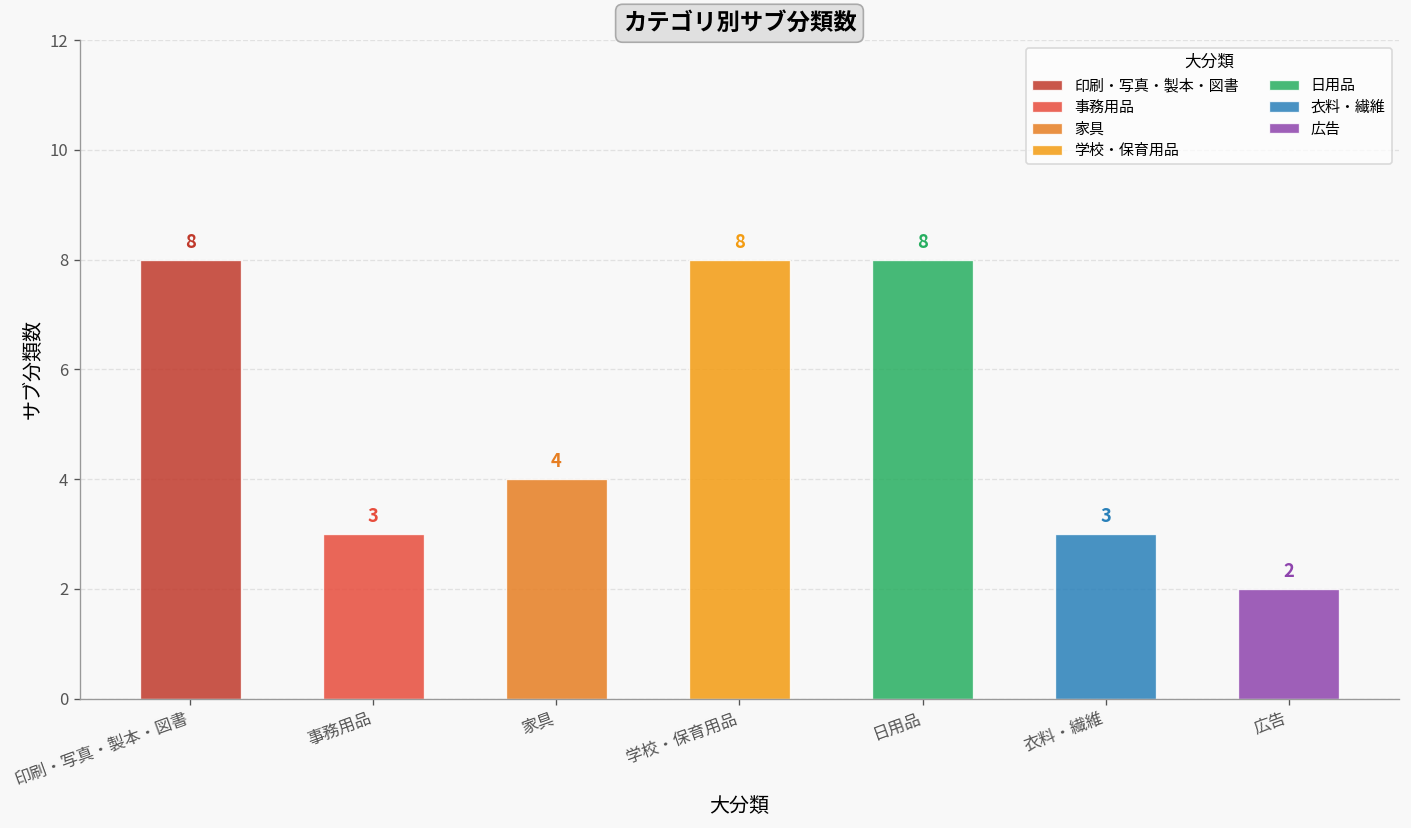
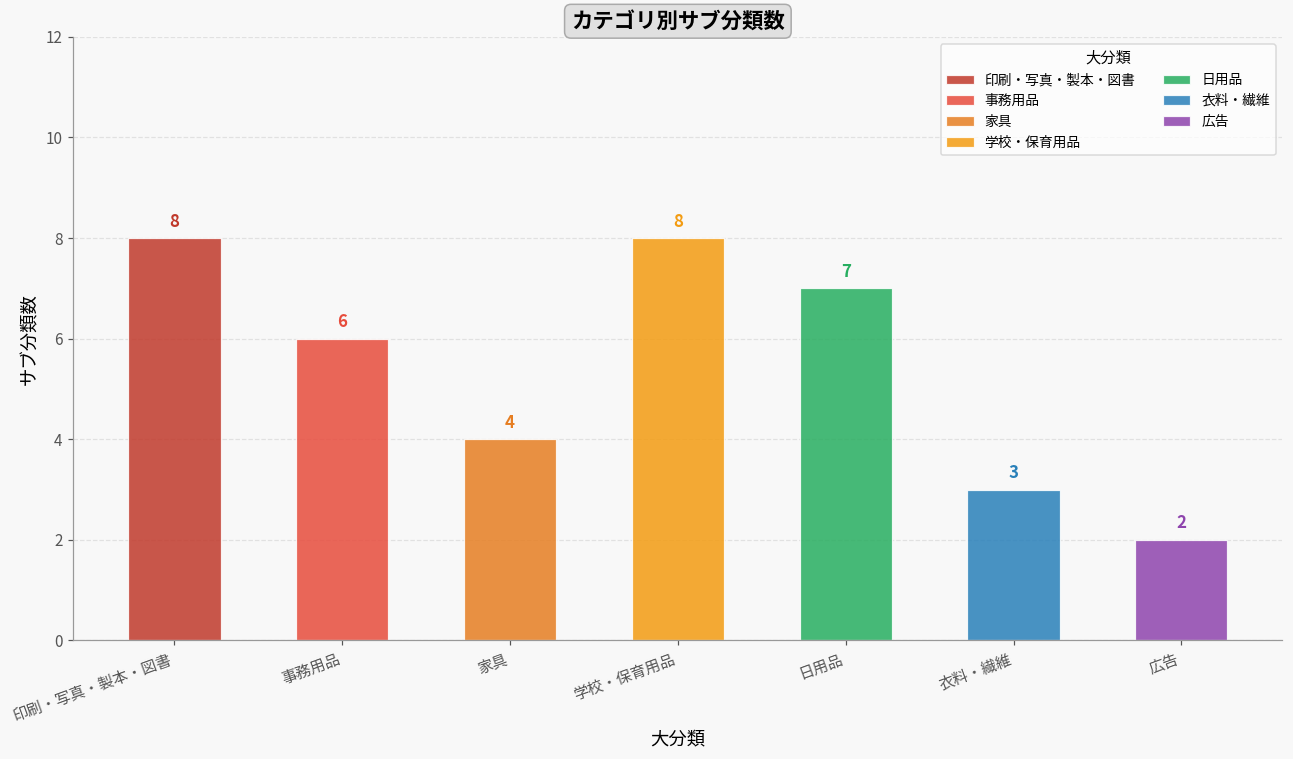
事務用品: 3 -> 6
日用品: 8 -> 7
